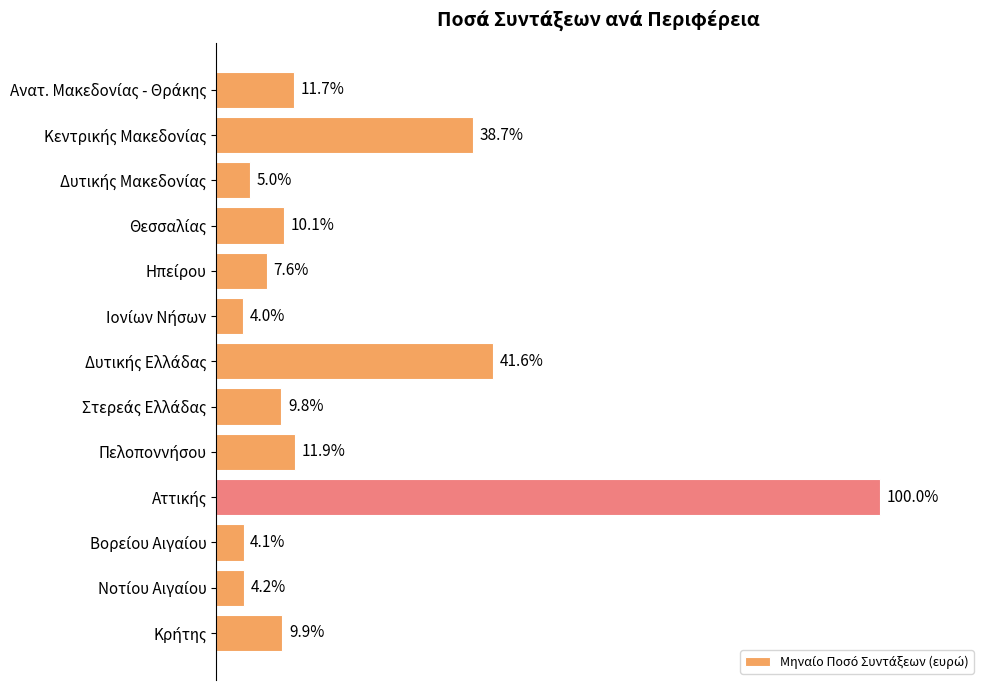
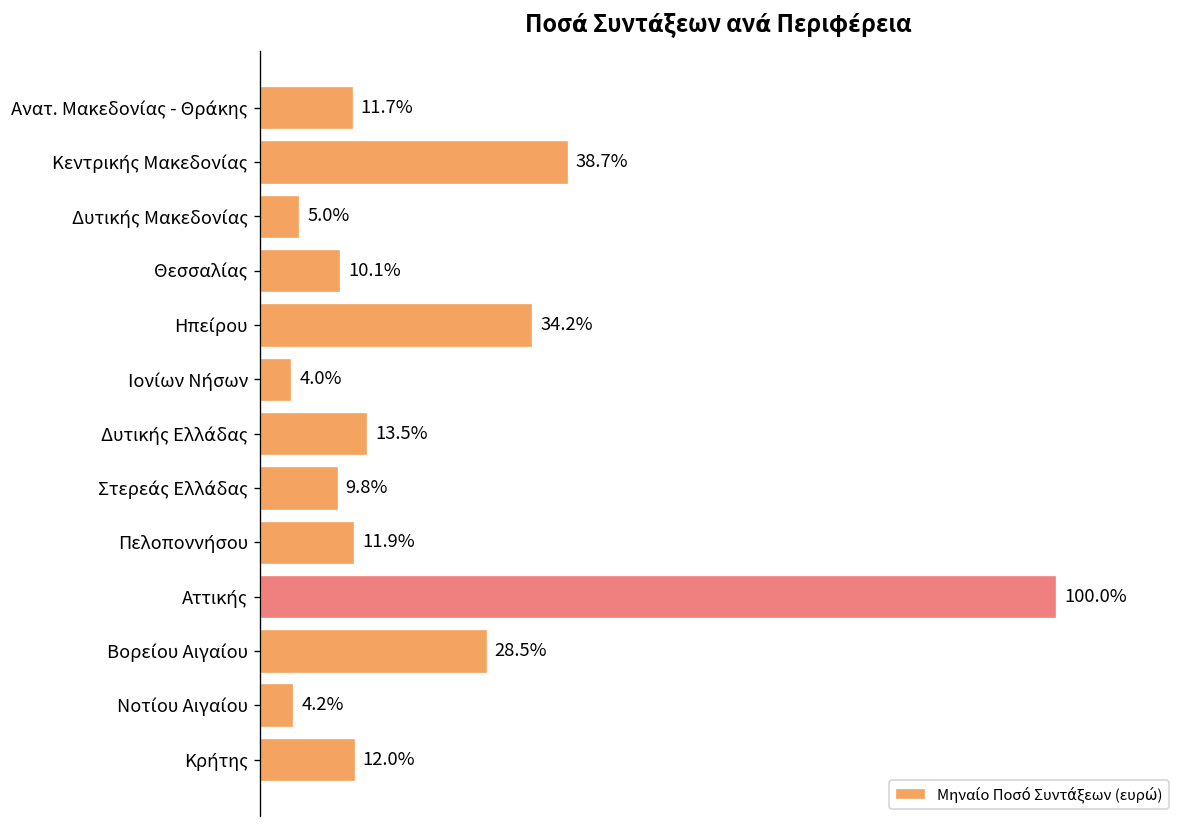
Ηπείρου: 7.6% -> 34.2%
Δυτικής Ελλάδας: 41.6% -> 13.5%
Βορείου Αιγαίου: 4.1% -> 28.5%
Κρήτης: 9.9% -> 12.0%
